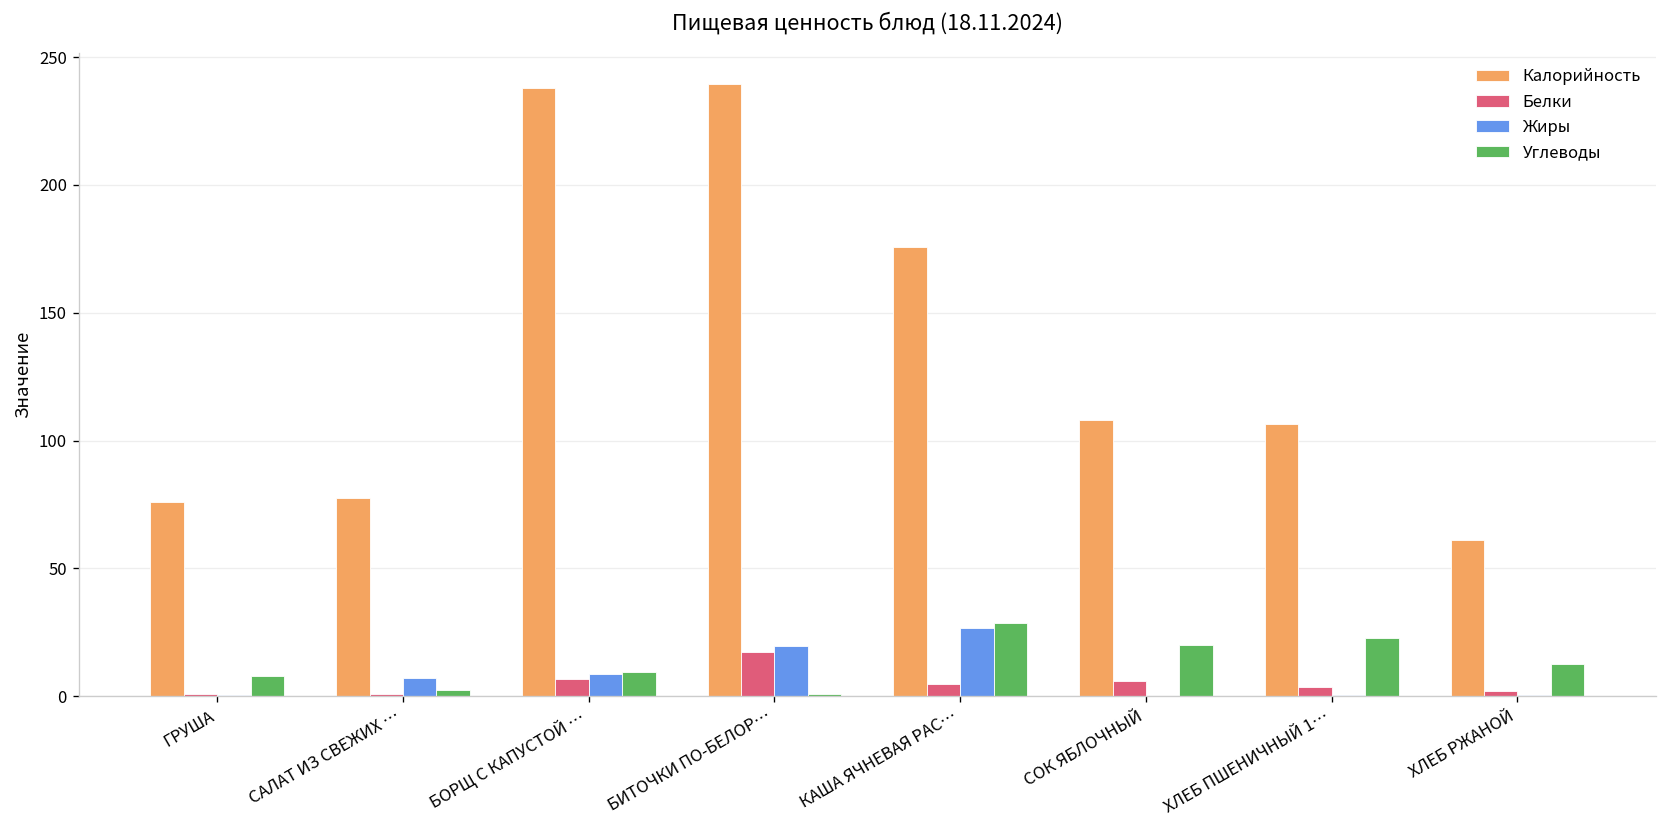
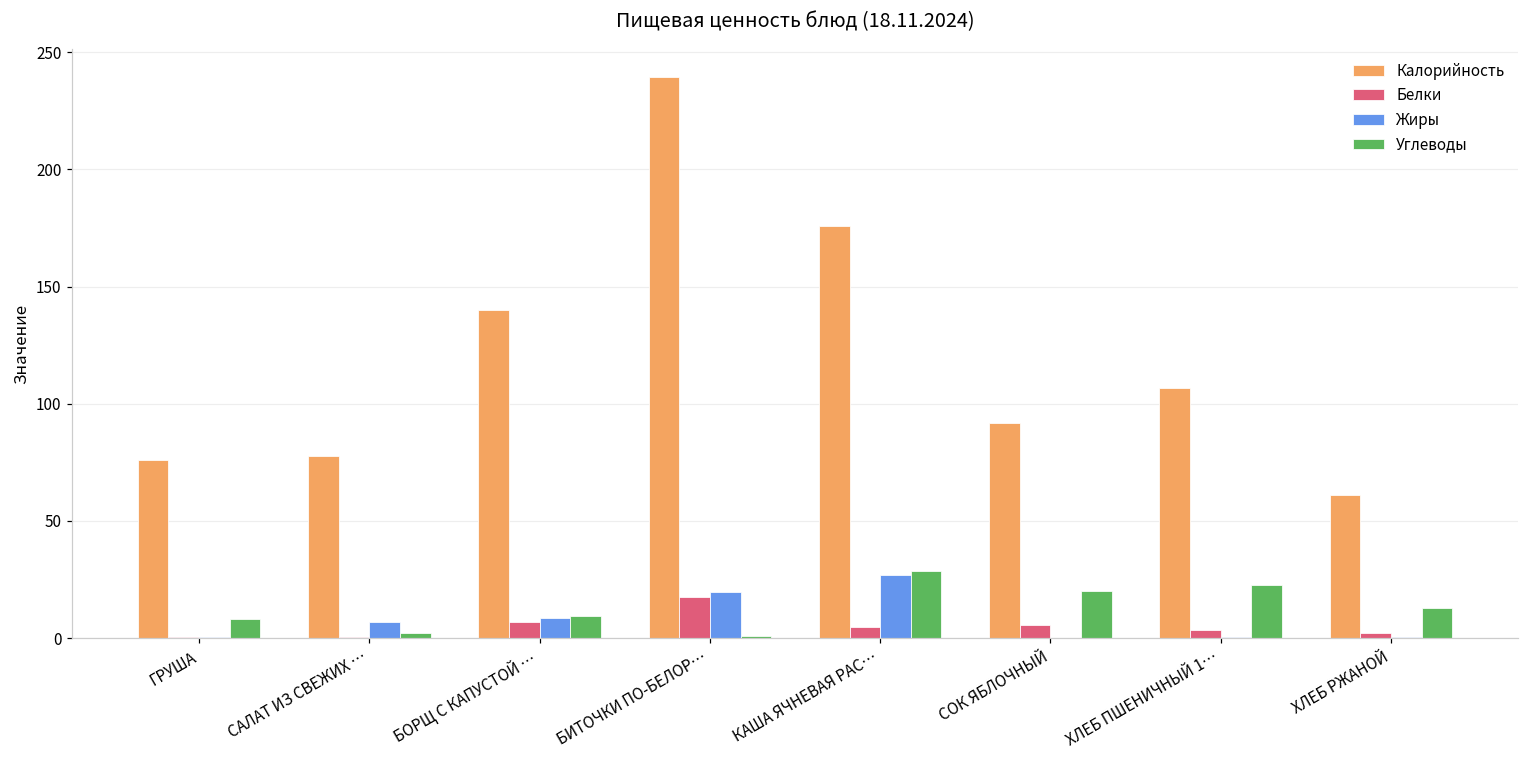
Калорийность, БОРЩ С КАПУСТОЙ …: 238 -> 140
Калорийность, СОК ЯБЛОЧНЫЙ: 108 -> 92
